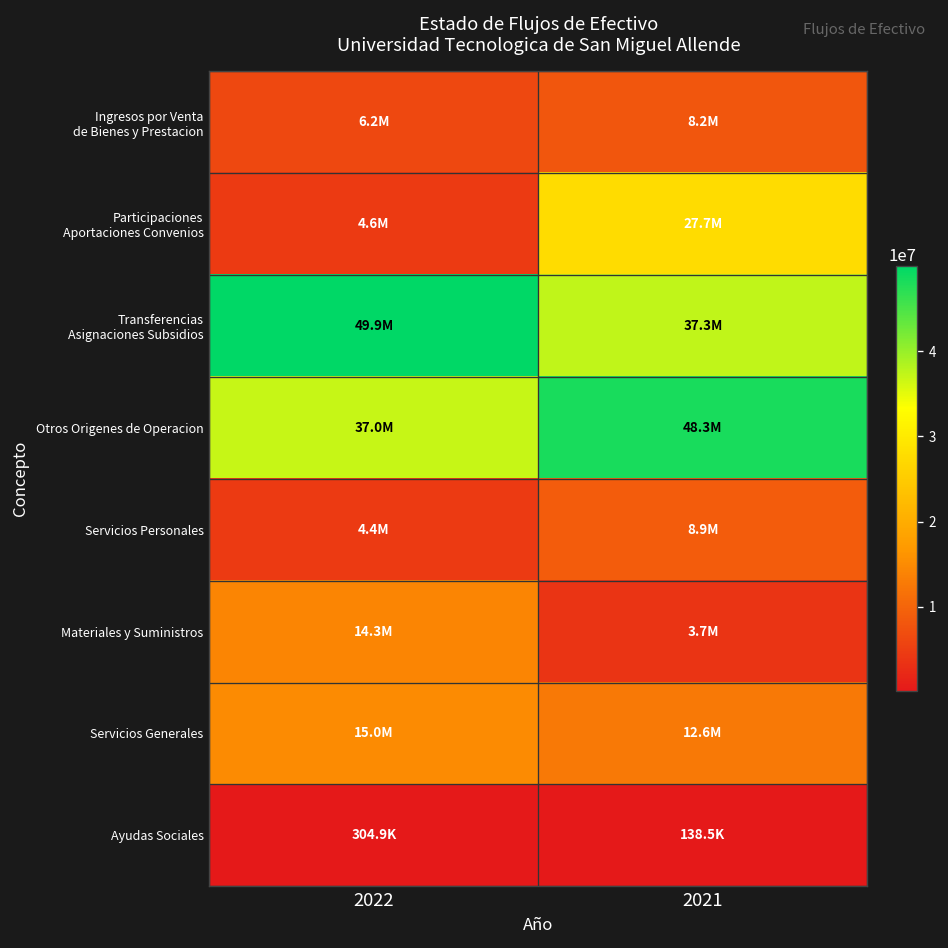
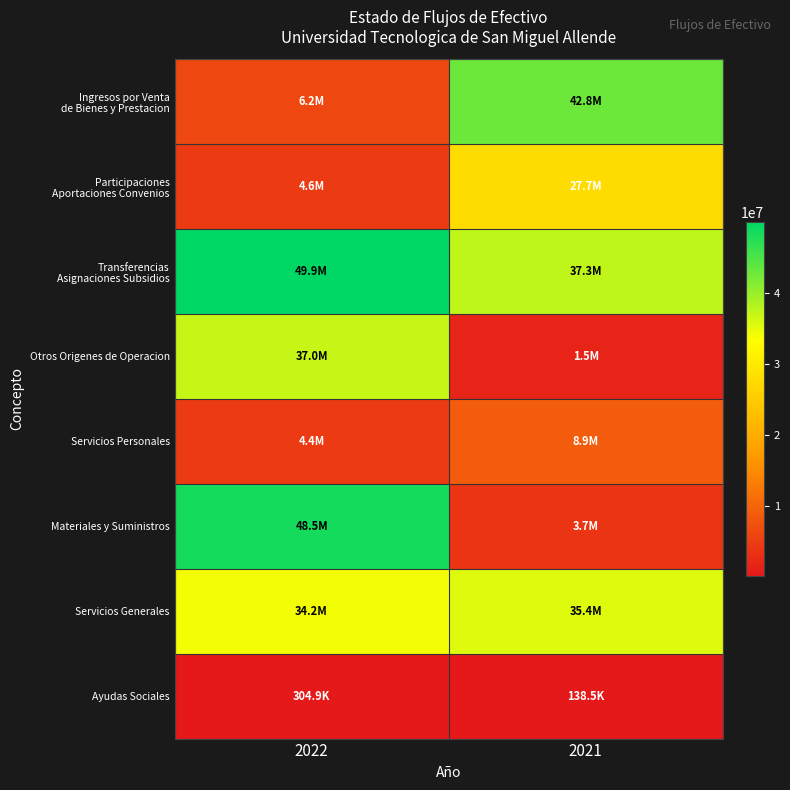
Ingresos por Venta de Bienes y Prestacion, 2021: 8.2M -> 42.8M
Otros Origenes de Operacion, 2021: 48.3M -> 1.5M
Materiales y Suministros, 2022: 14.3M -> 48.5M
Servicios Generales, 2022: 15.0M -> 34.2M
Servicios Generales, 2021: 12.6M -> 35.4M
